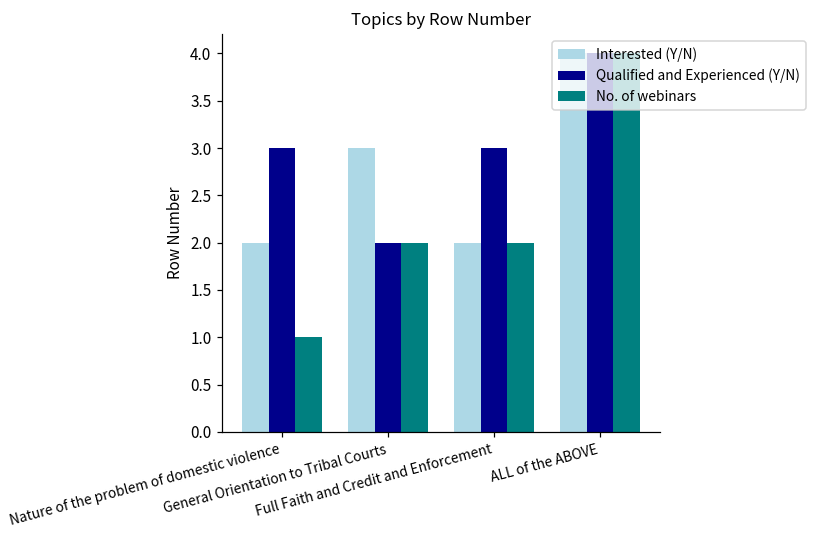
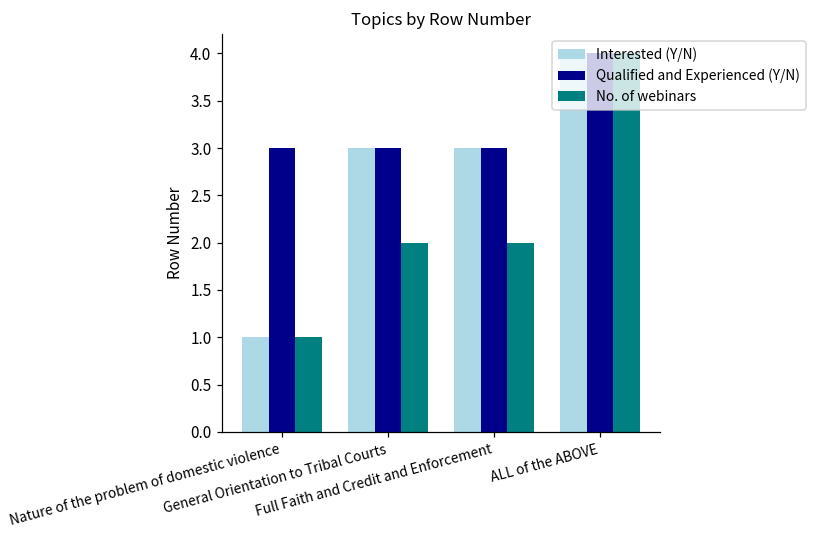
Interested (Y/N), Nature of the problem of domestic violence: 2 -> 1
Qualified and Experienced (Y/N), General Orientation to Tribal Courts: 2 -> 3
Interested (Y/N), Full Faith and Credit and Enforcement: 2 -> 3
